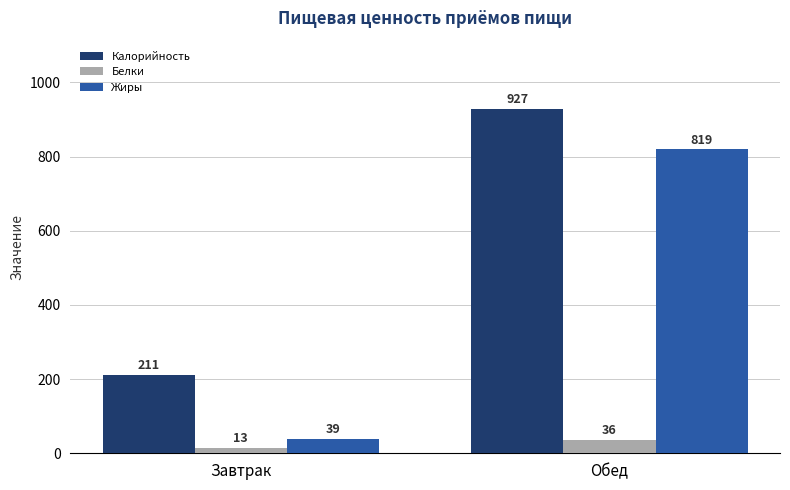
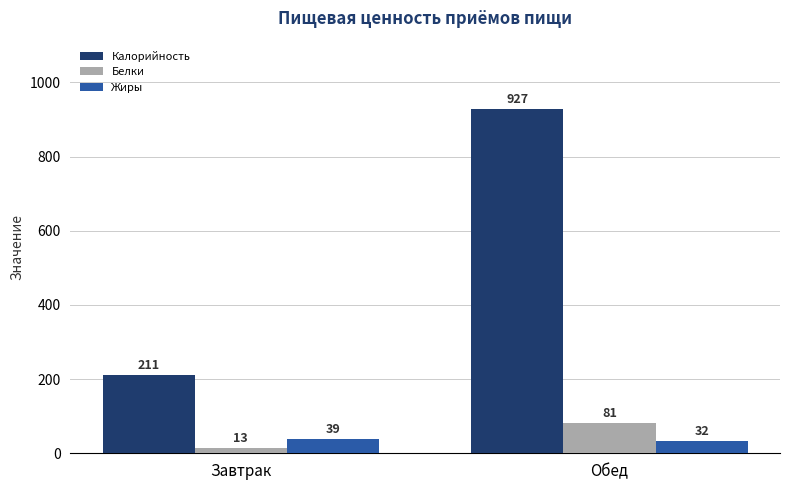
Белки, Обед: 36 -> 81
Жиры, Обед: 819 -> 32
